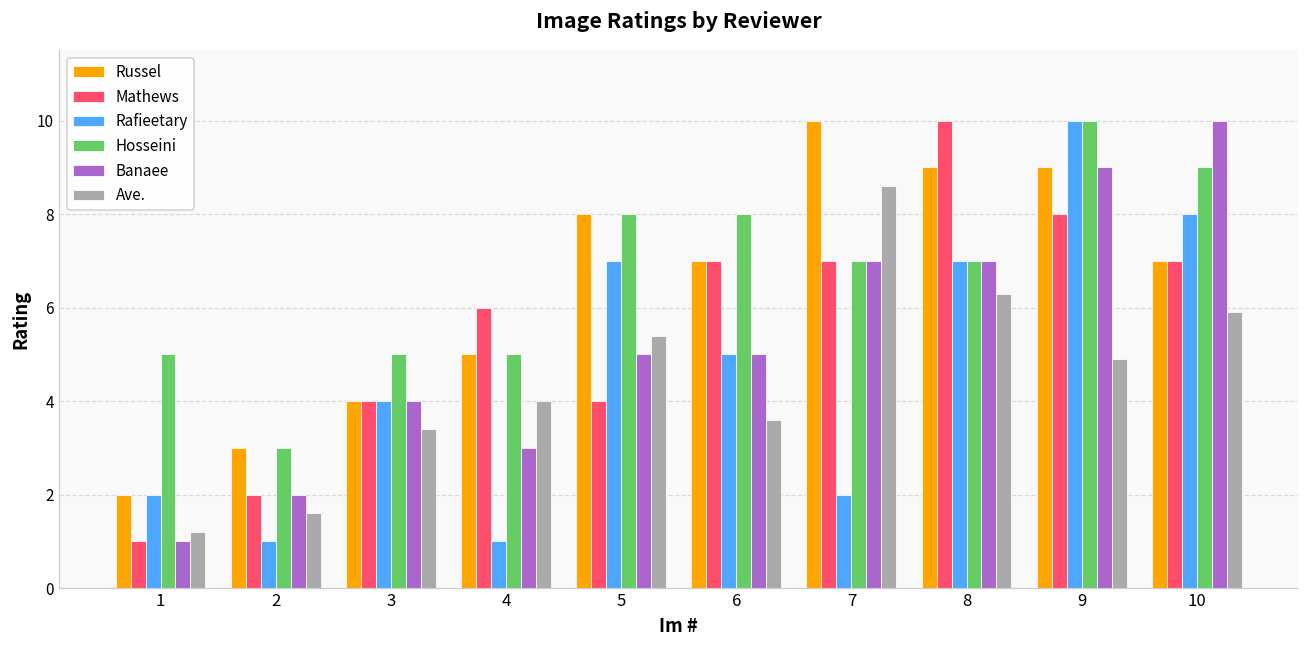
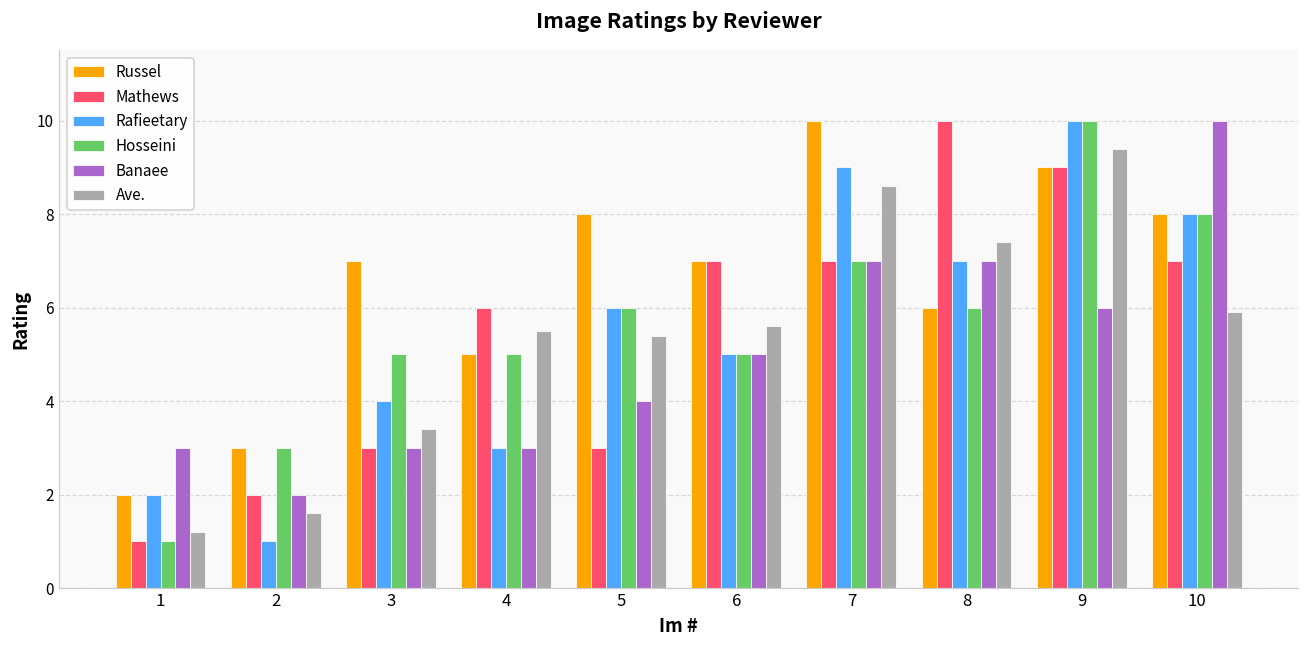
Hosseini, 1: 5 -> 1
Banaee, 1: 1 -> 3
Russel, 3: 4 -> 7
Mathews, 3: 4 -> 3
Banaee, 3: 4 -> 3
Rafieetary, 4: 1 -> 3
Ave., 4: 4.0 -> 5.5
Mathews, 5: 4 -> 3
Rafieetary, 5: 7 -> 6
Hosseini, 5: 8 -> 6
Banaee, 5: 5 -> 4
Hosseini, 6: 8 -> 5
Ave., 6: 3.6 -> 5.6
Rafieetary, 7: 2 -> 9
Russel, 8: 9 -> 6
Hosseini, 8: 7 -> 6
Ave., 8: 6.3 -> 7.4
Mathews, 9: 8 -> 9
Banaee, 9: 9 -> 6
Ave., 9: 4.9 -> 9.4
Russel, 10: 7 -> 8
Hosseini, 10: 9 -> 8
